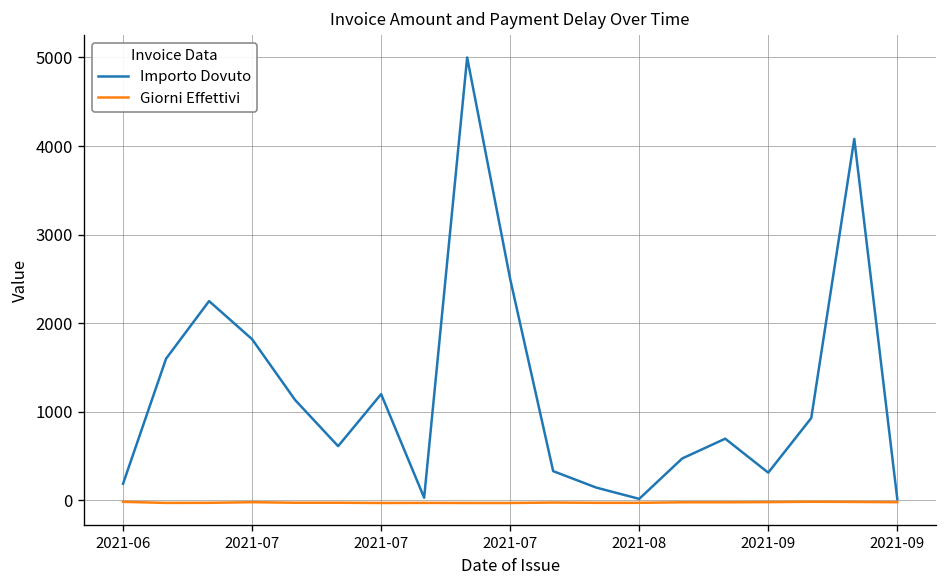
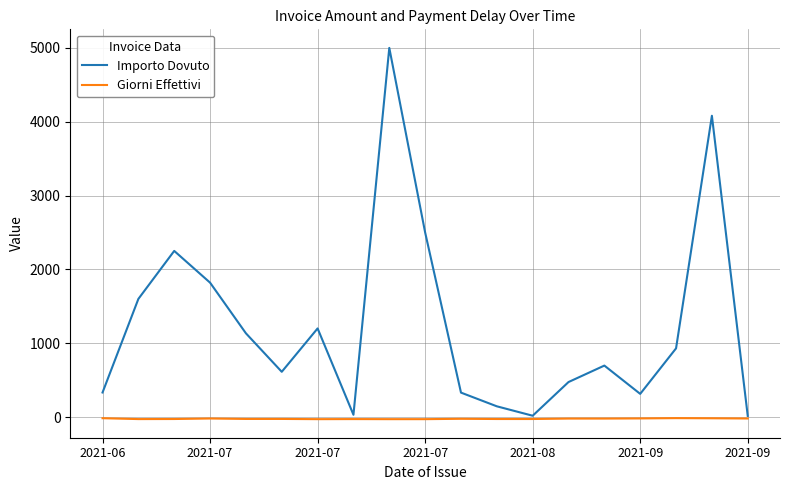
Importo Dovuto, 2021-06: 200 -> 300
